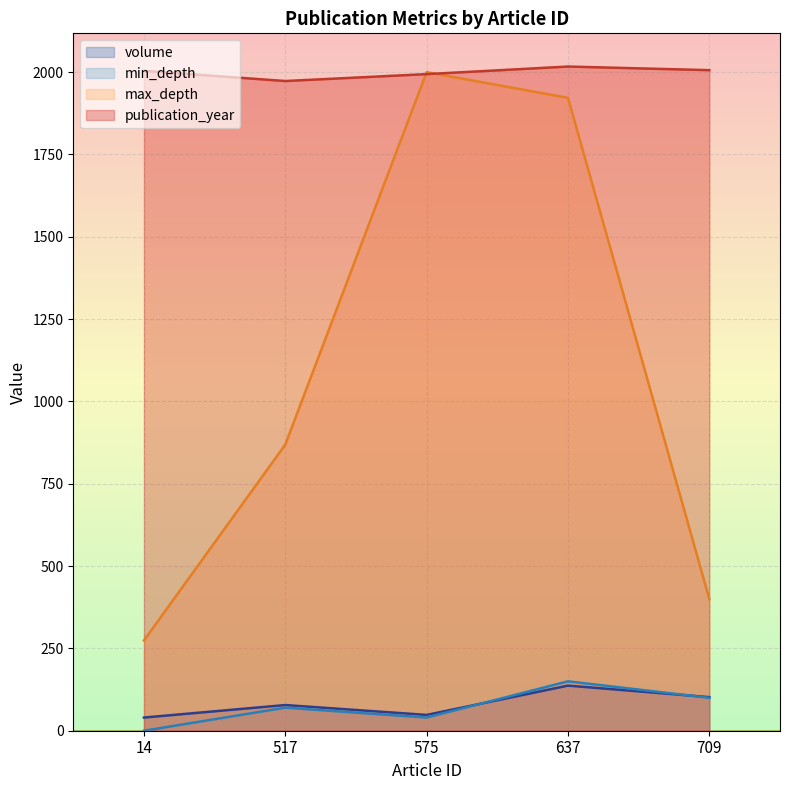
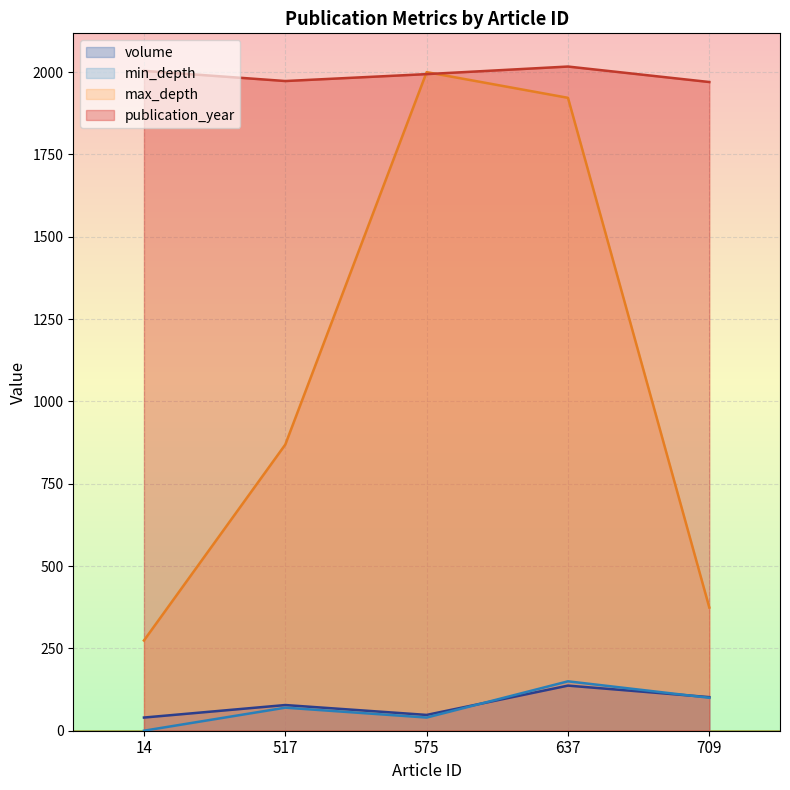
max_depth, 709: 400 -> 370
publication_year, 709: 2010 -> 1970
